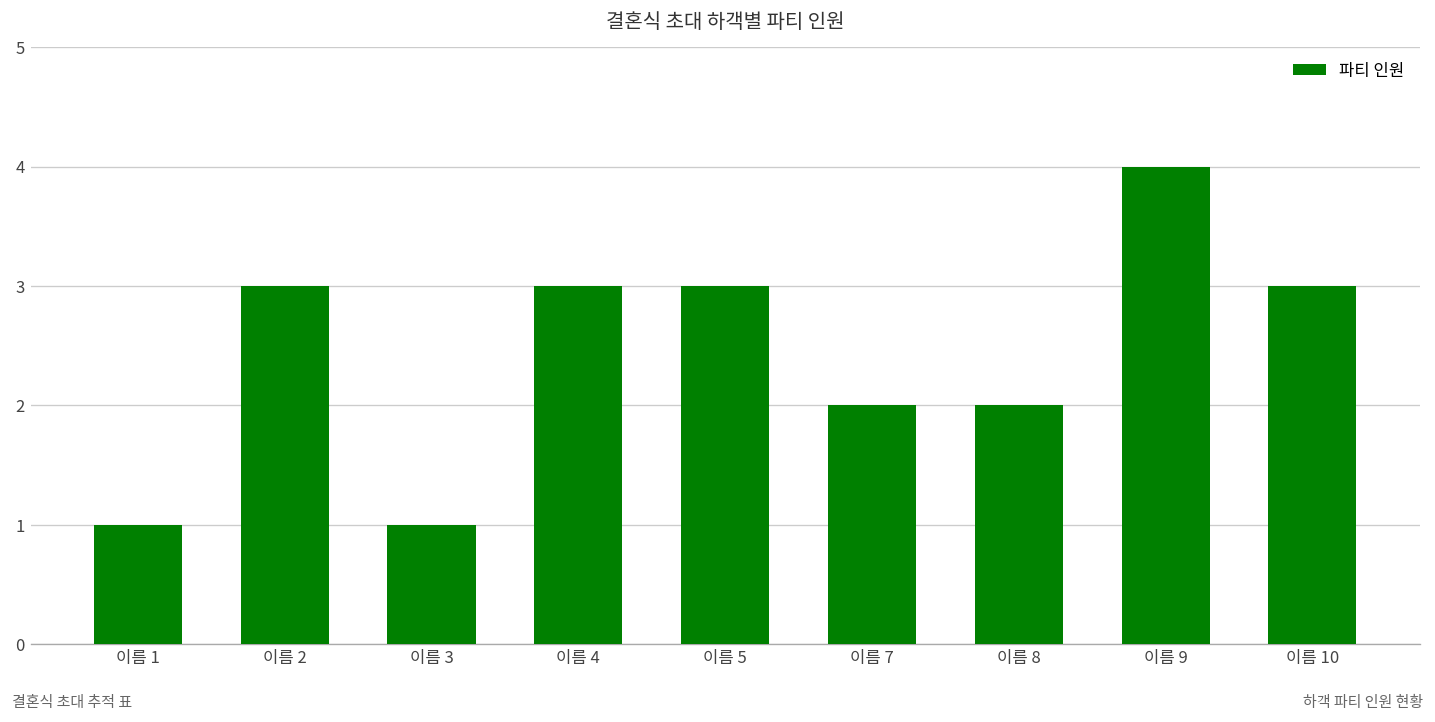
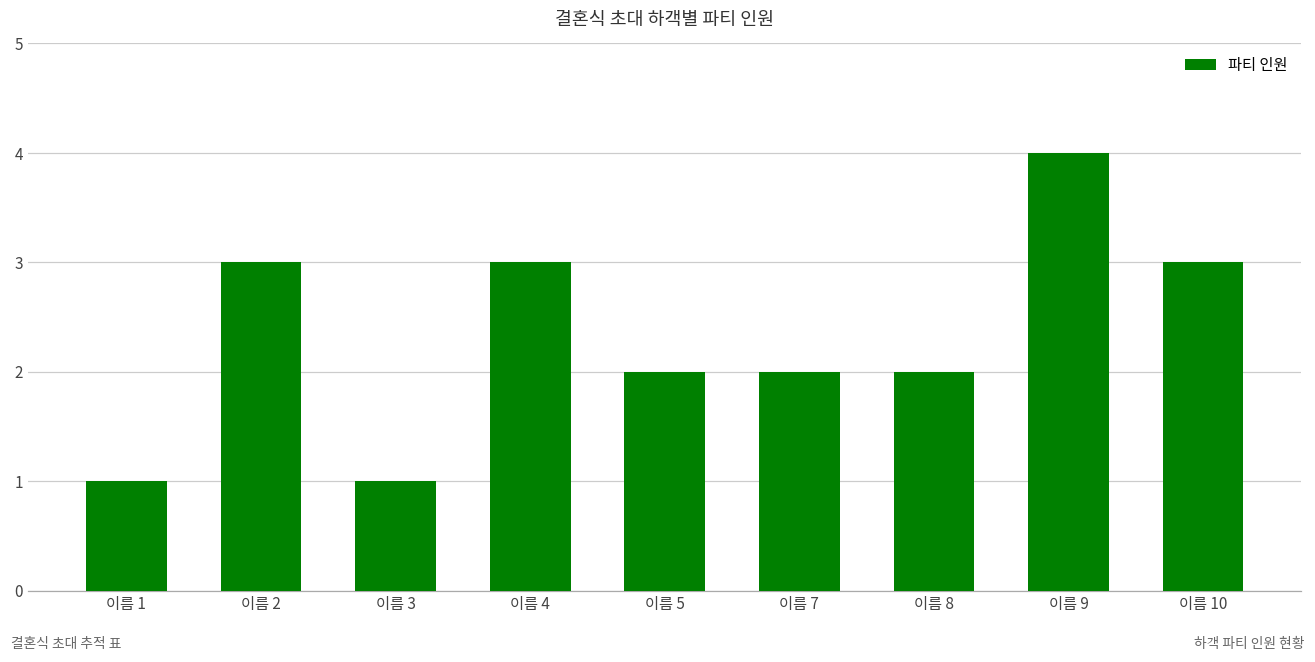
이름 5: 3 -> 2
